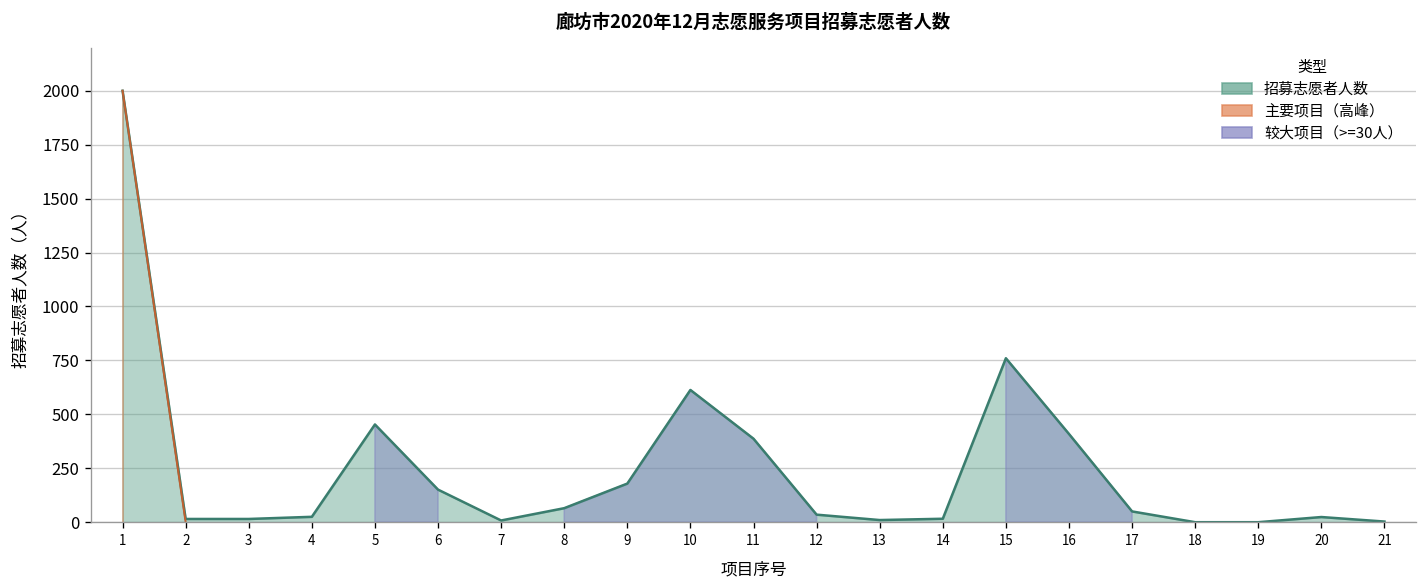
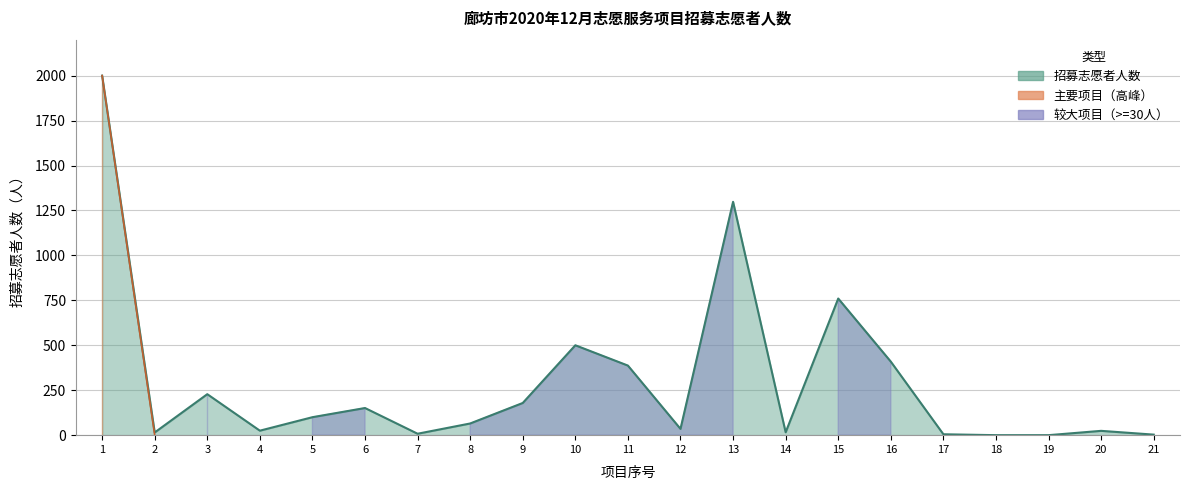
招募志愿者人数, 3: 20 -> 230
招募志愿者人数, 5: 450 -> 100
招募志愿者人数, 10: 610 -> 500
招募志愿者人数, 13: 10 -> 1300
招募志愿者人数, 17: 50 -> 10
